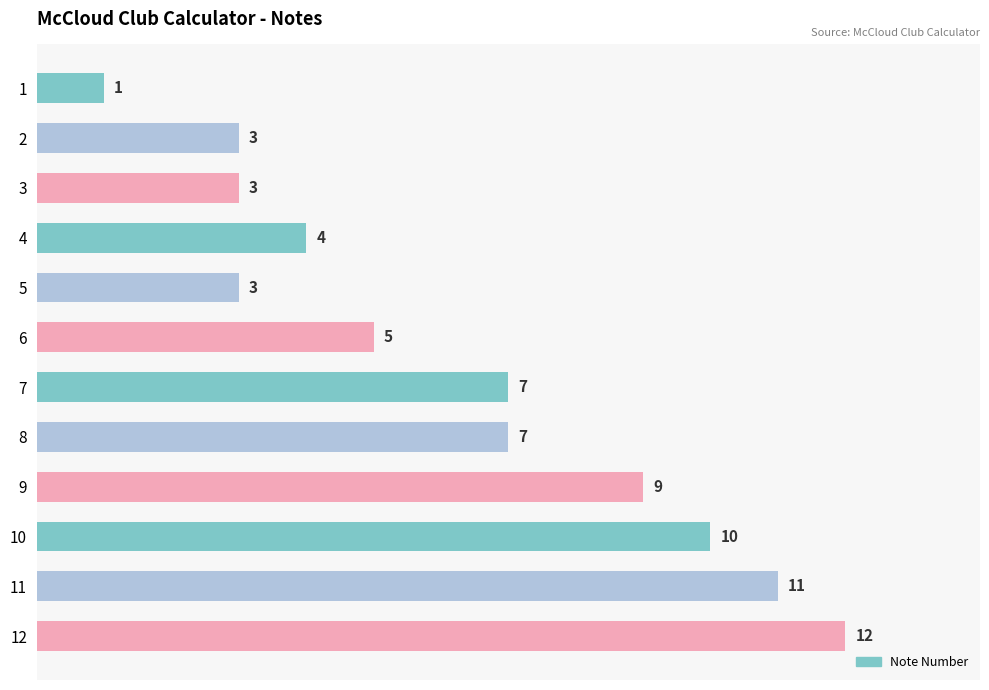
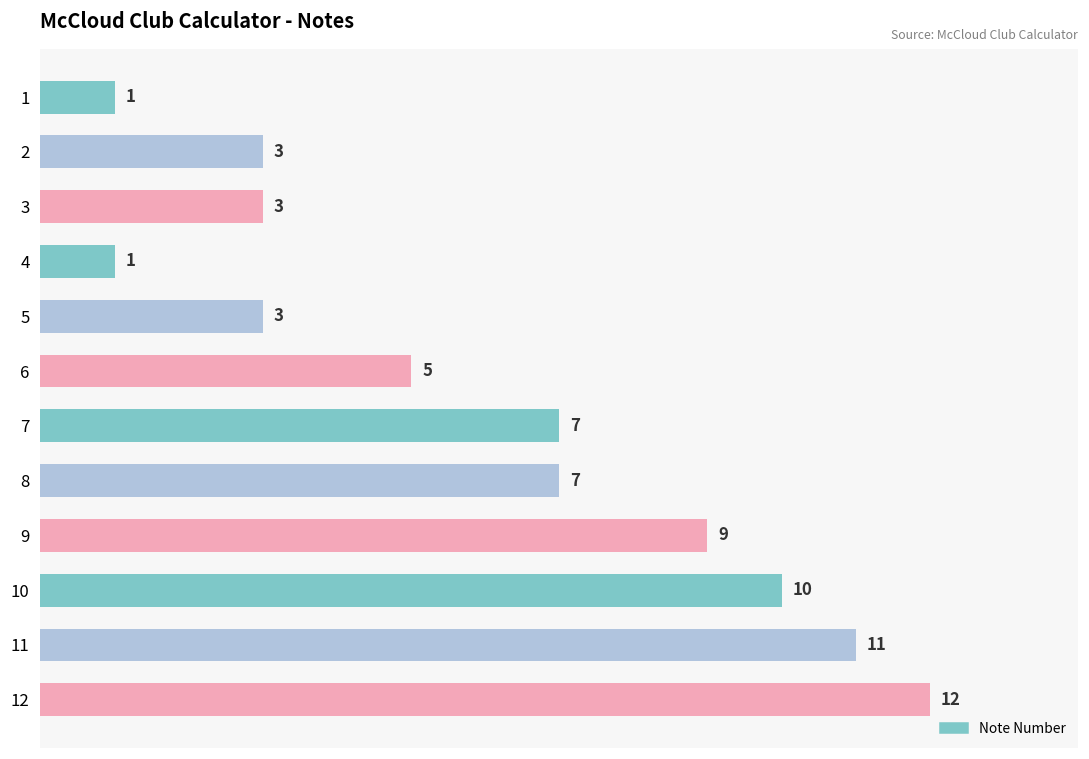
4: 4 -> 1
